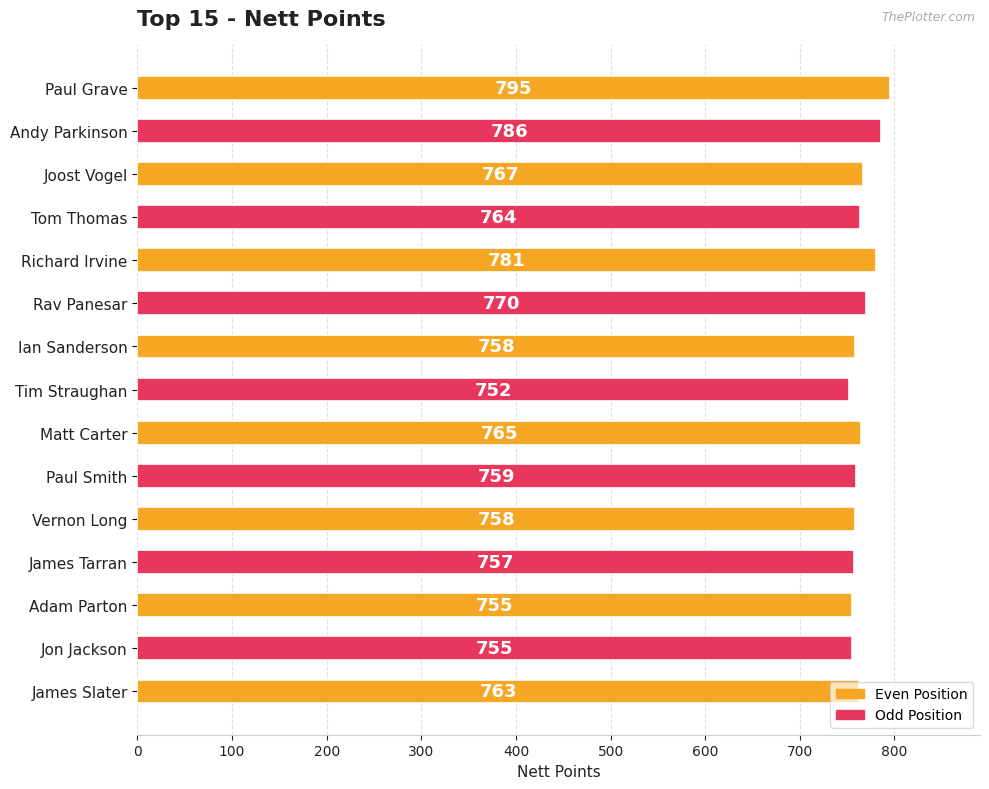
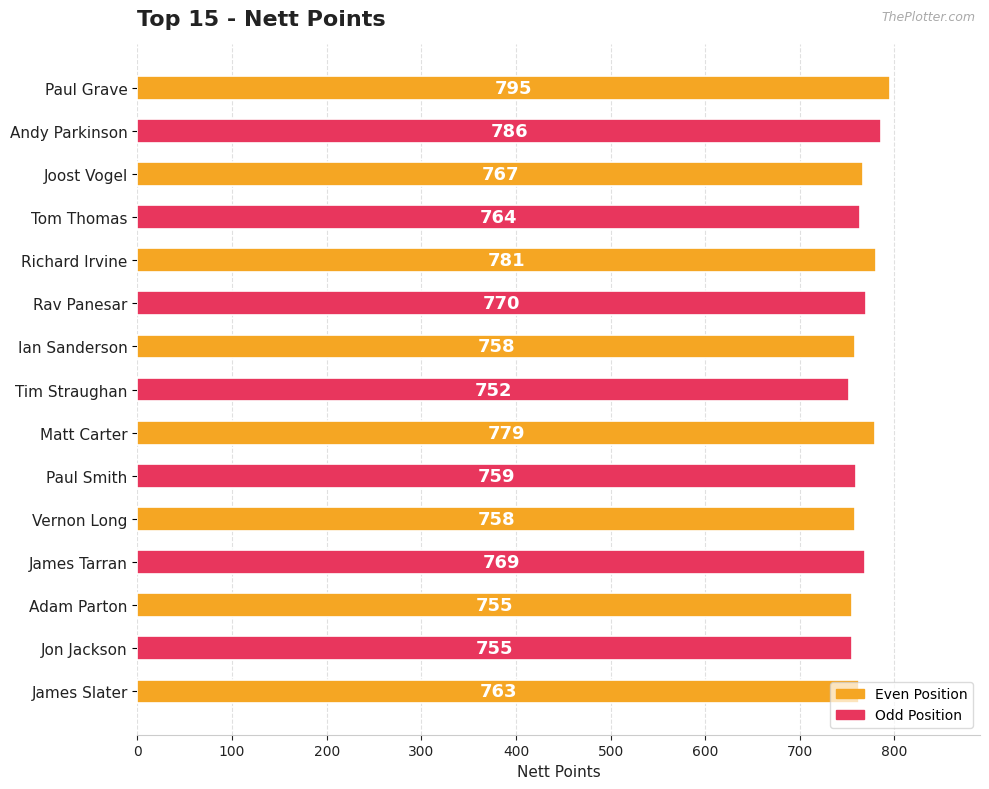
Matt Carter: 765 -> 779
James Tarran: 757 -> 769
